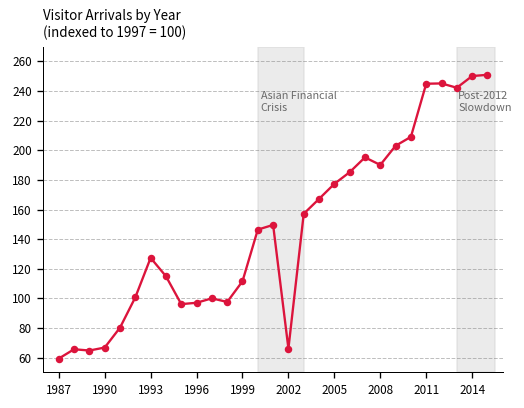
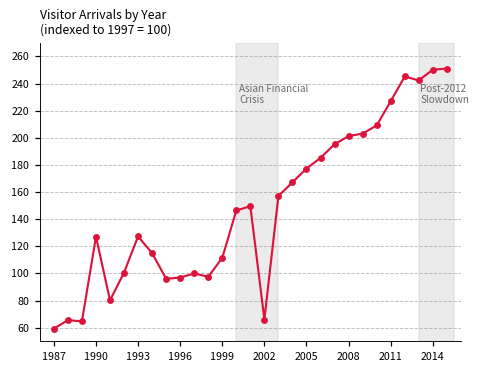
1990: 67 -> 127
2008: 190 -> 201
2011: 245 -> 227
